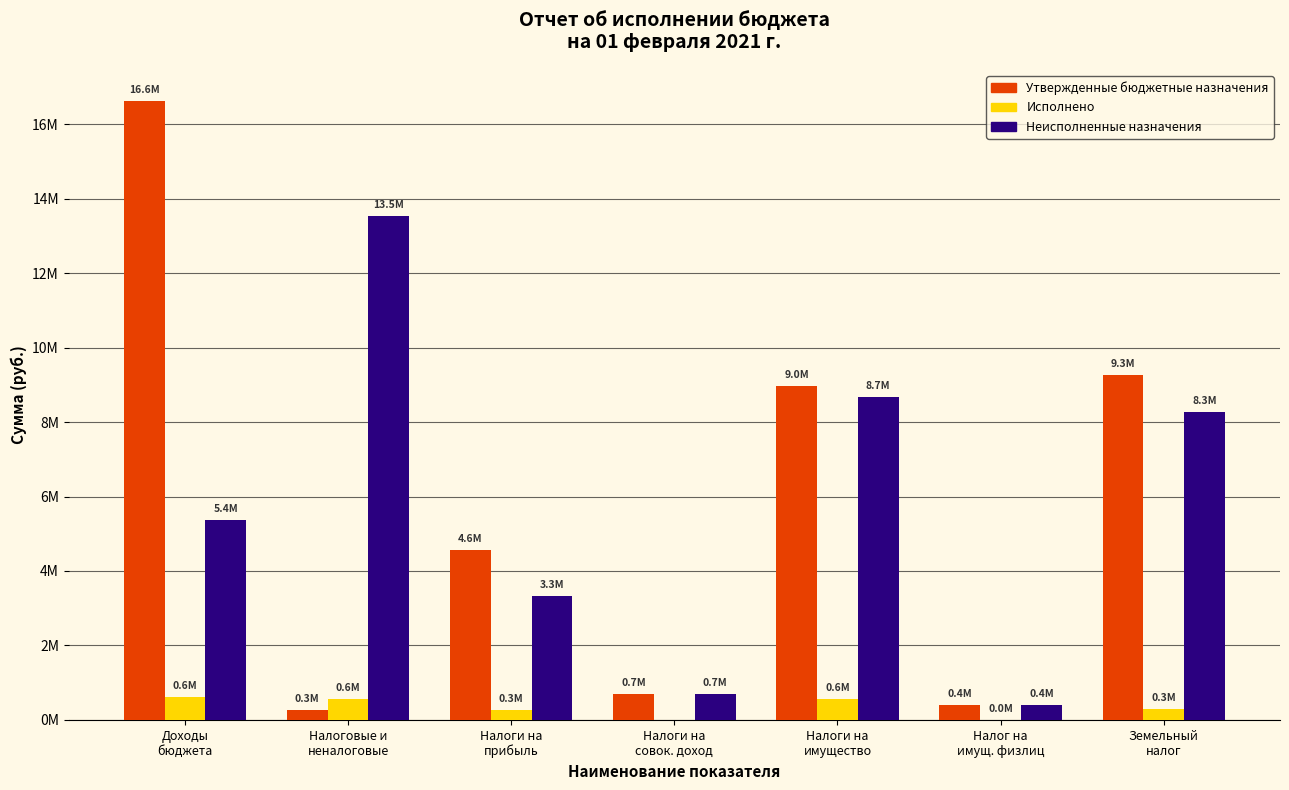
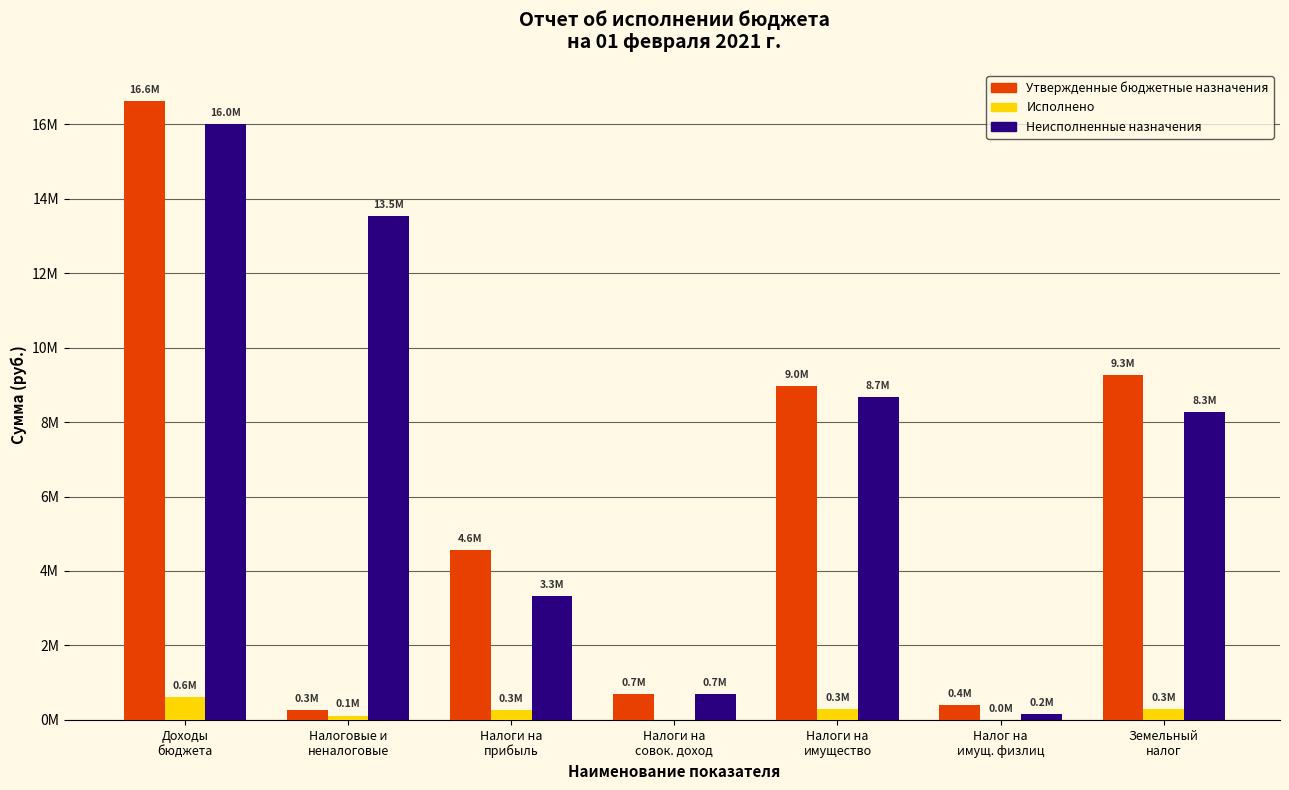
Неисполненные назначения, Доходы бюджета: 5.4M -> 16.0M
Исполнено, Налоговые и неналоговые: 0.6M -> 0.1M
Исполнено, Налоги на имущество: 0.6M -> 0.3M
Неисполненные назначения, Налог на имущ. физлиц: 0.4M -> 0.2M
